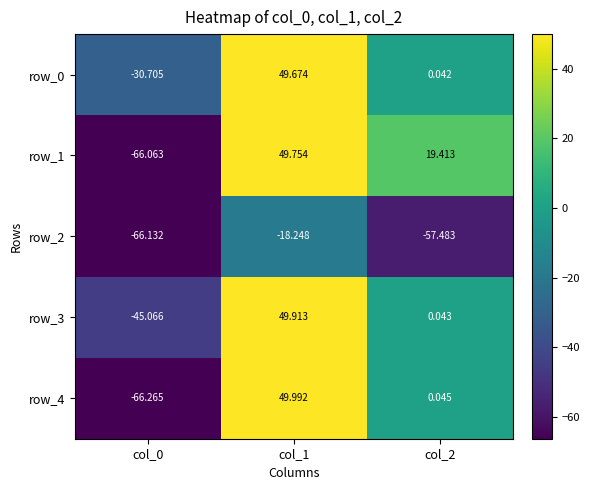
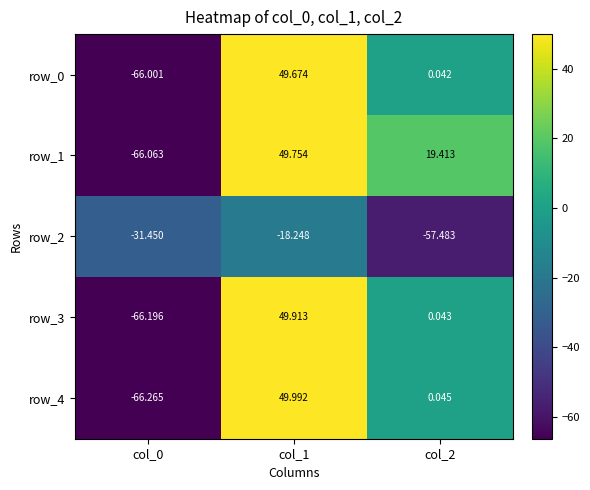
row_0, col_0: -30.705 -> -66.001
row_2, col_0: -66.132 -> -31.450
row_3, col_0: -45.066 -> -66.196
